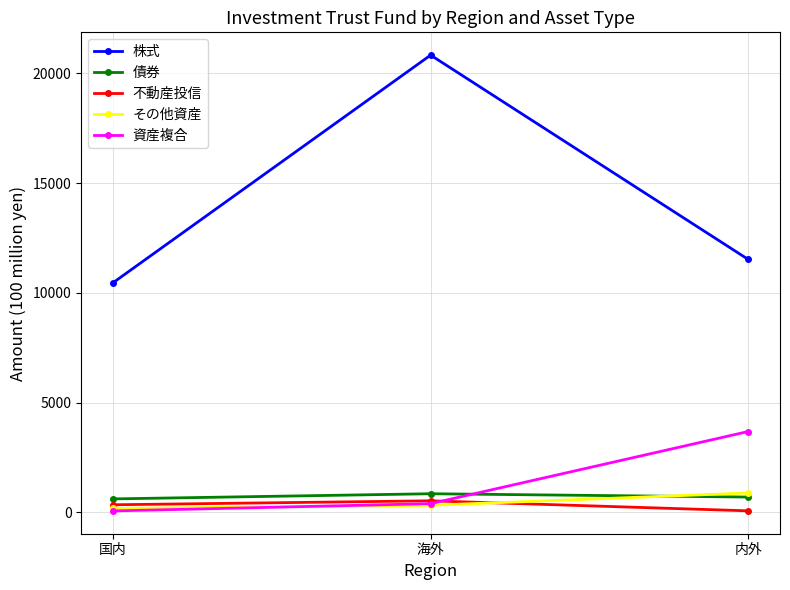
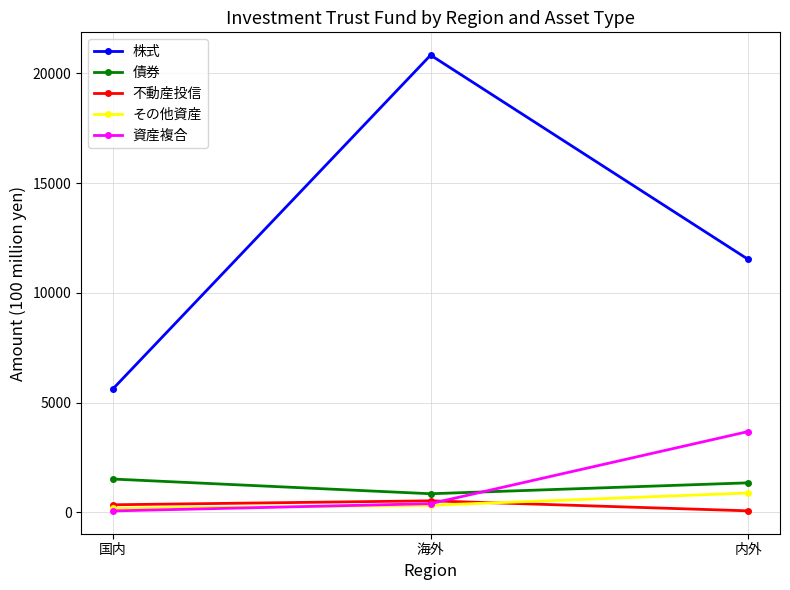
株式, 国内: 10500 -> 5600
債券, 国内: 600 -> 1500
債券, 内外: 700 -> 1300
